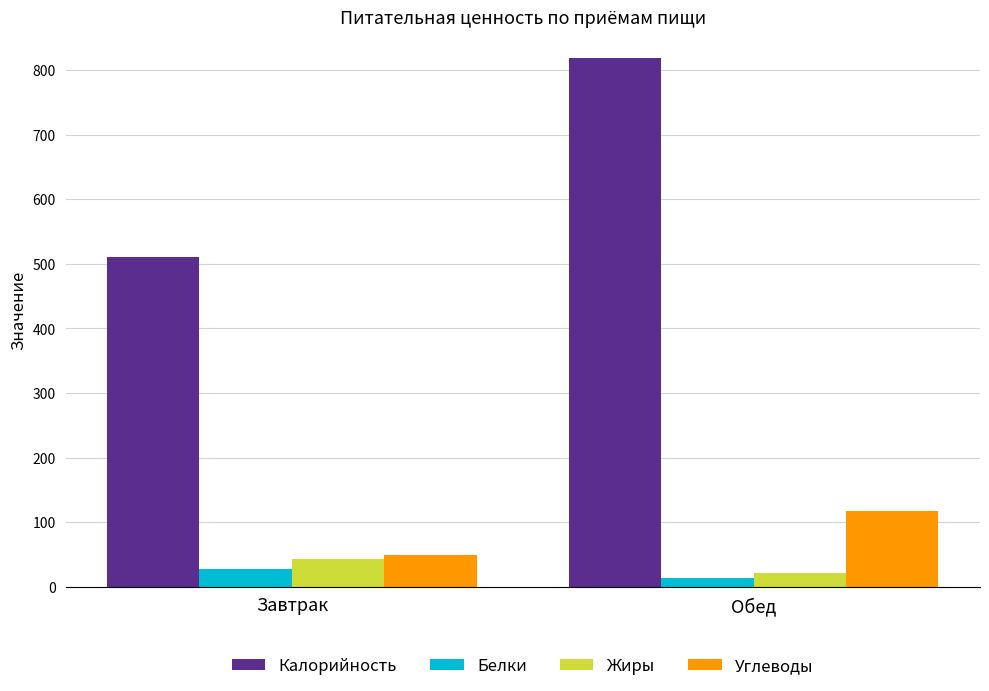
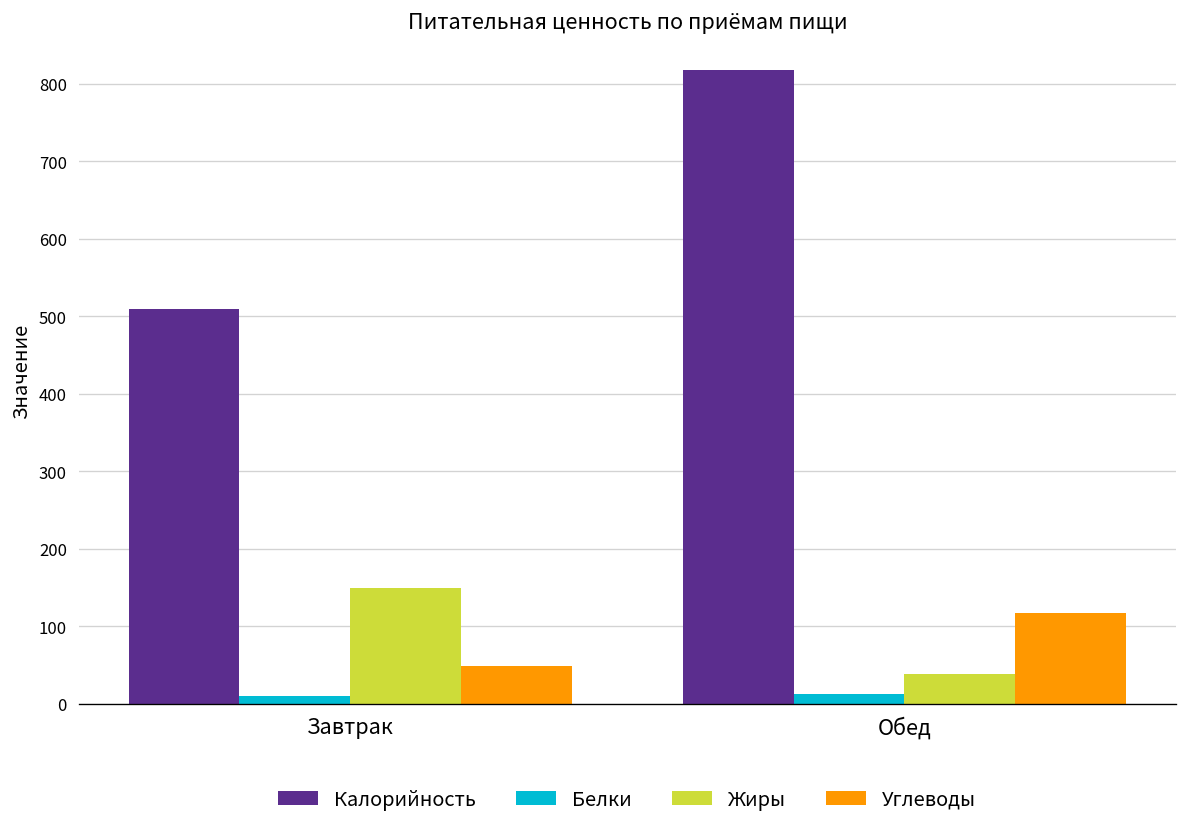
Белки, Завтрак: 30 -> 10
Жиры, Завтрак: 40 -> 150
Жиры, Обед: 20 -> 40
